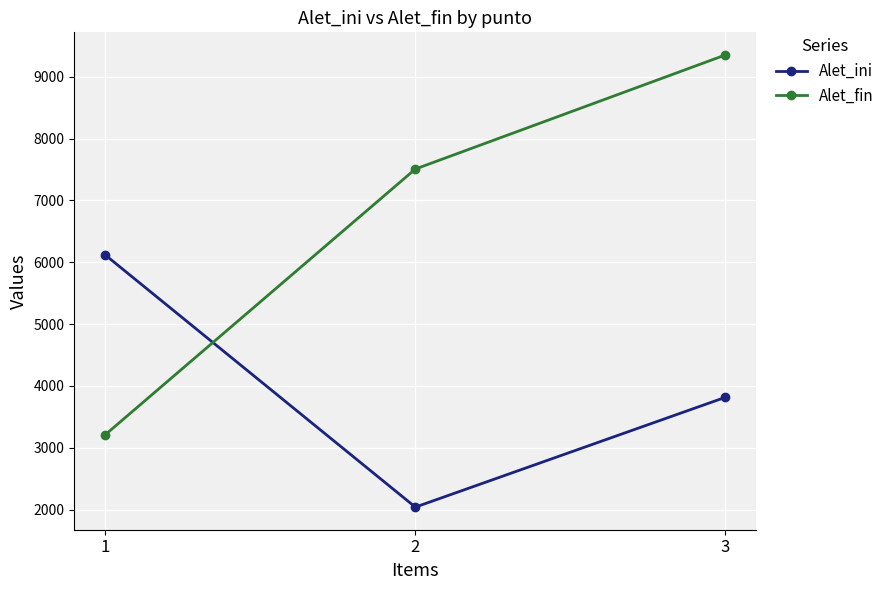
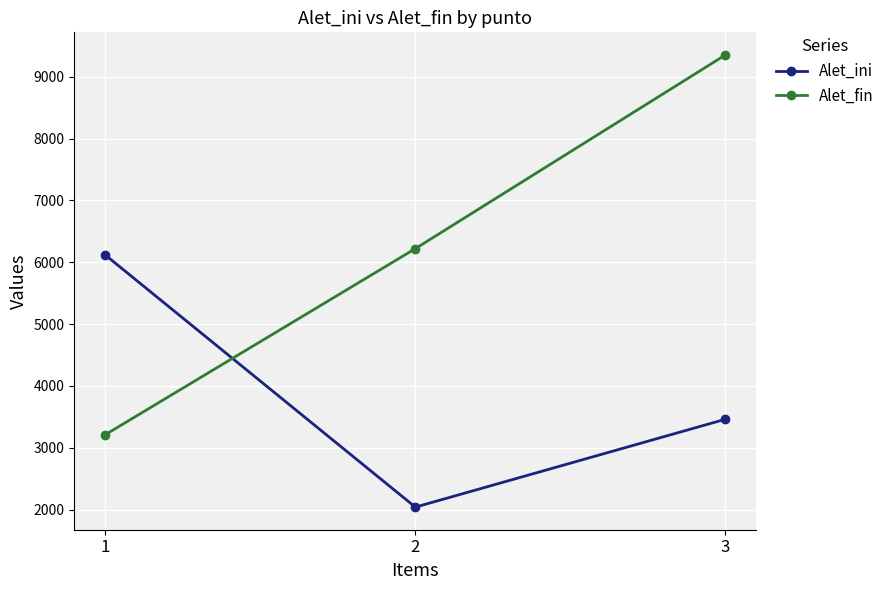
Alet_fin, 2: 7500 -> 6200
Alet_ini, 3: 3800 -> 3500
